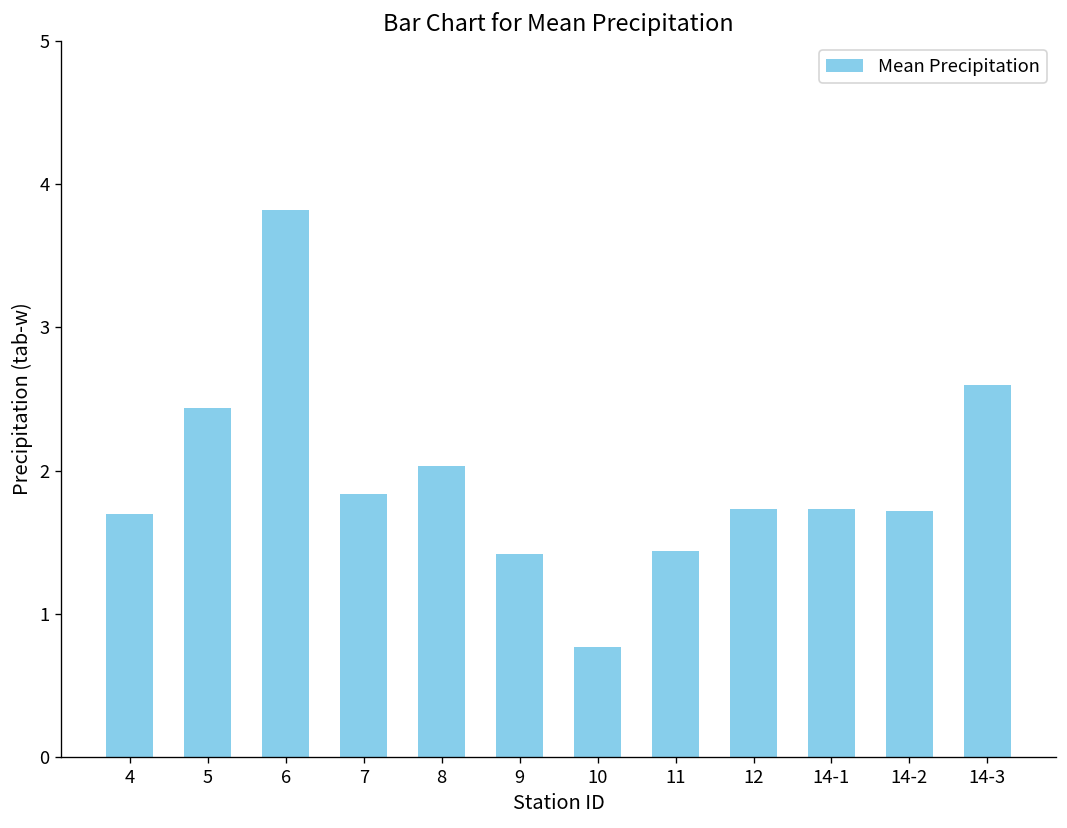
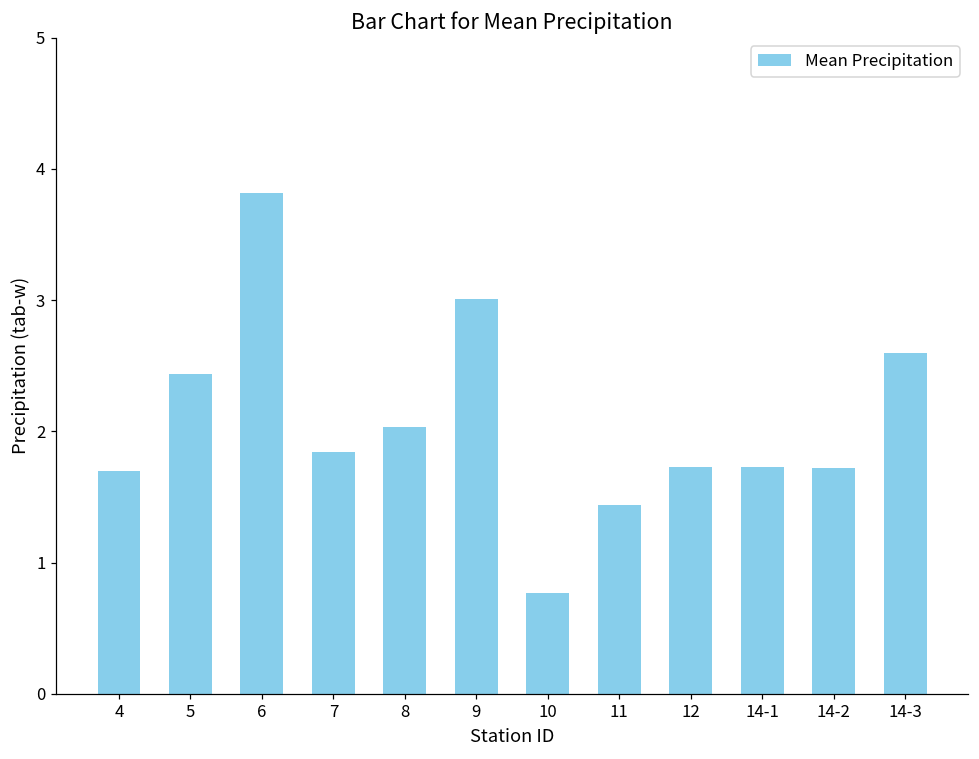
9: 1.42 -> 3.01
